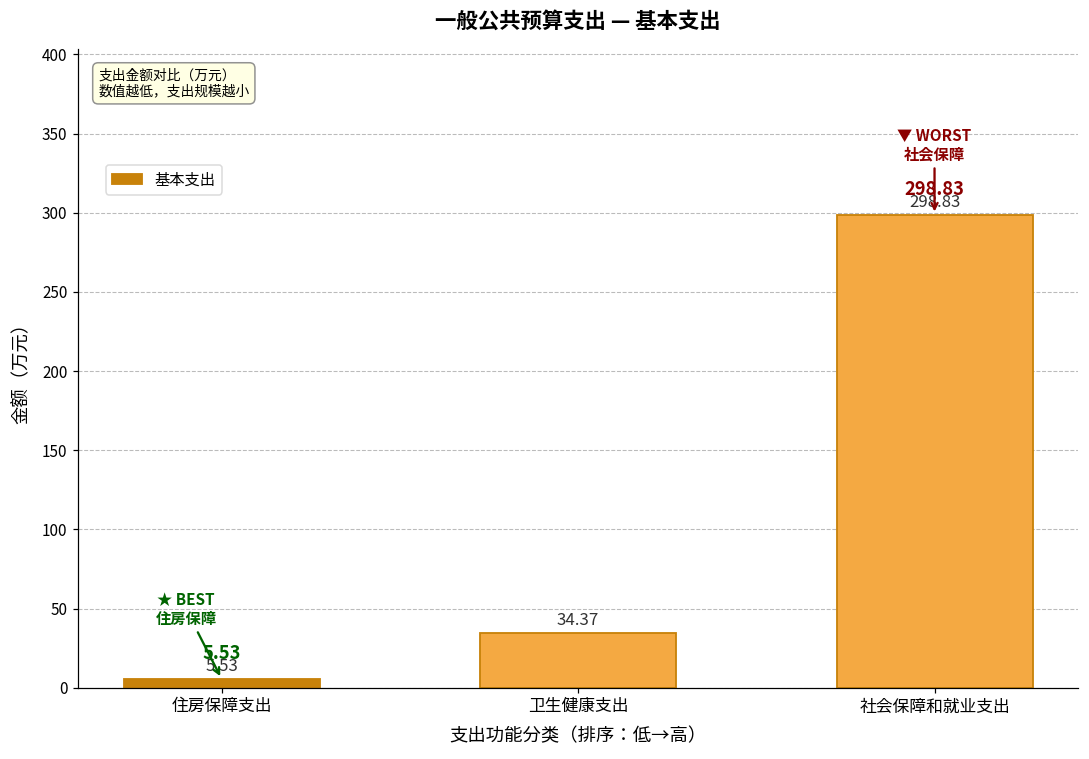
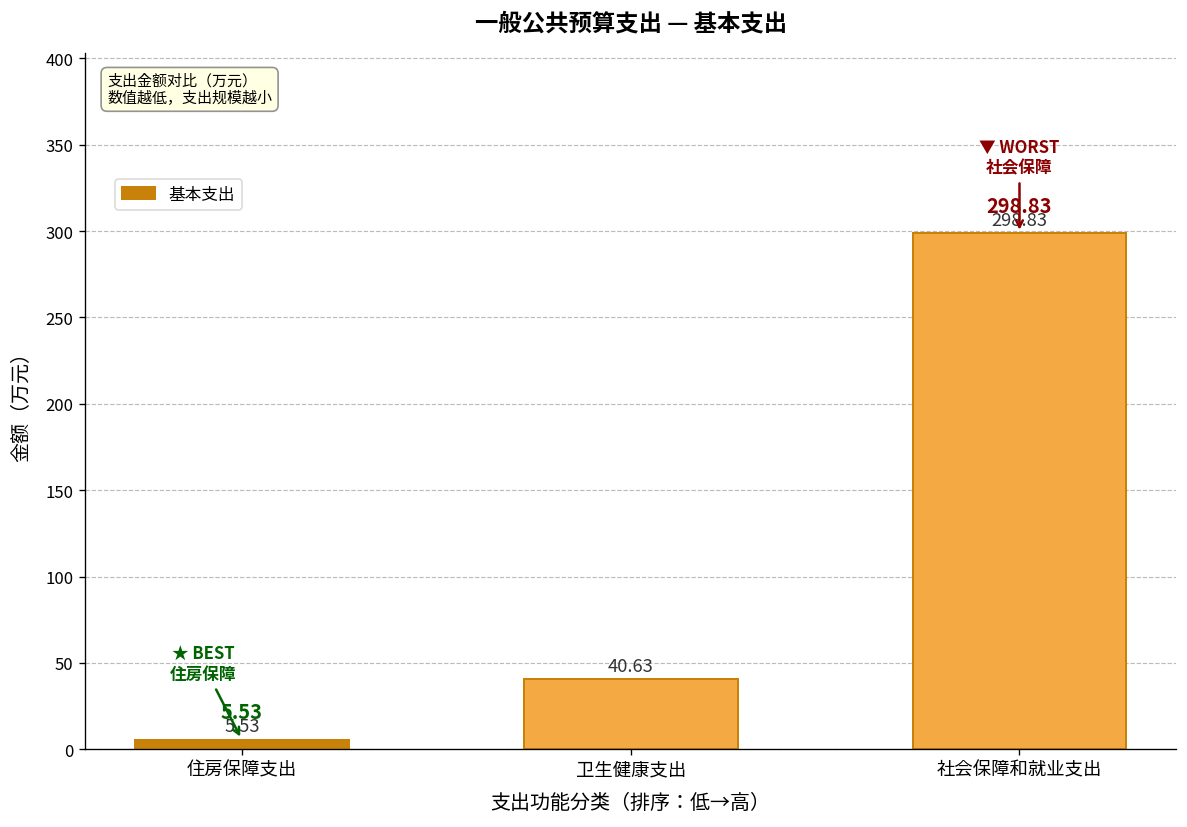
卫生健康支出: 34.37 -> 40.63
